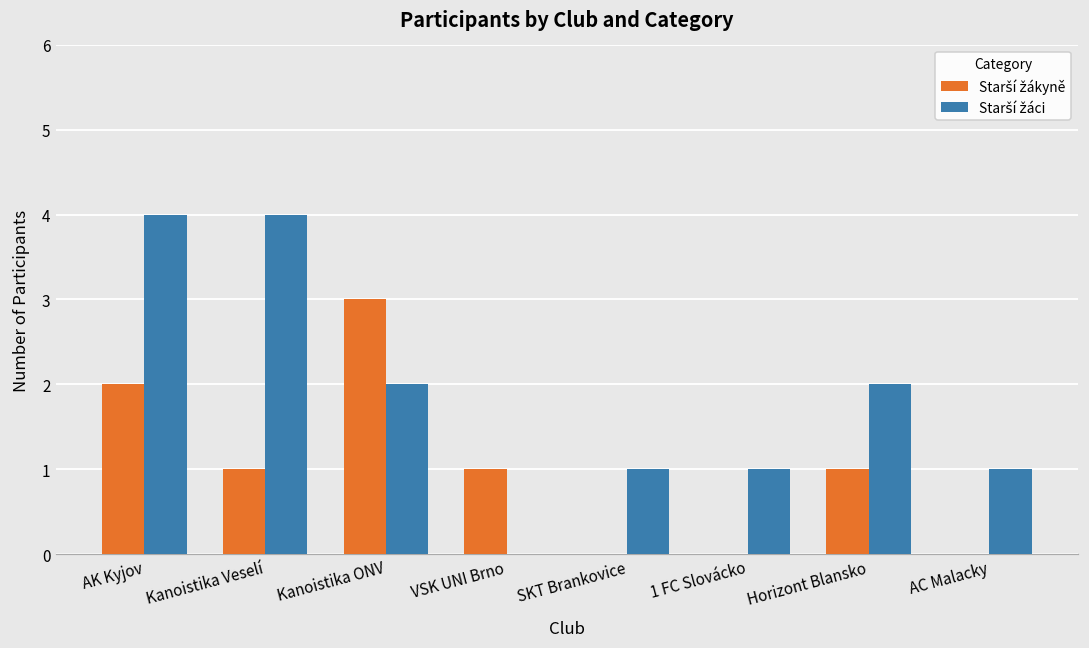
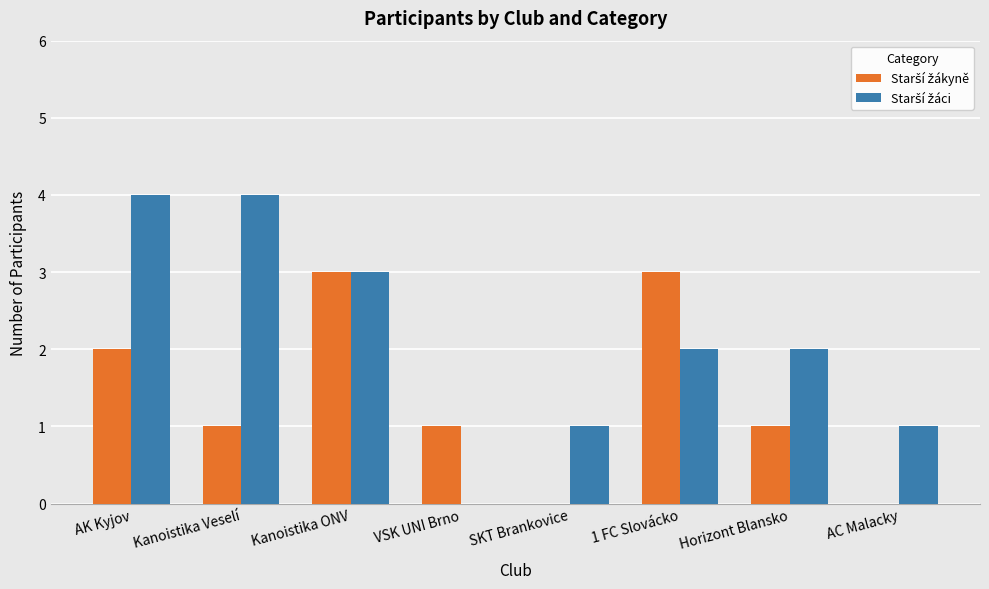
Starší žáci, Kanoistika ONV: 2 -> 3
Starší žákyně, 1 FC Slovácko: 0 -> 3
Starší žáci, 1 FC Slovácko: 1 -> 2
